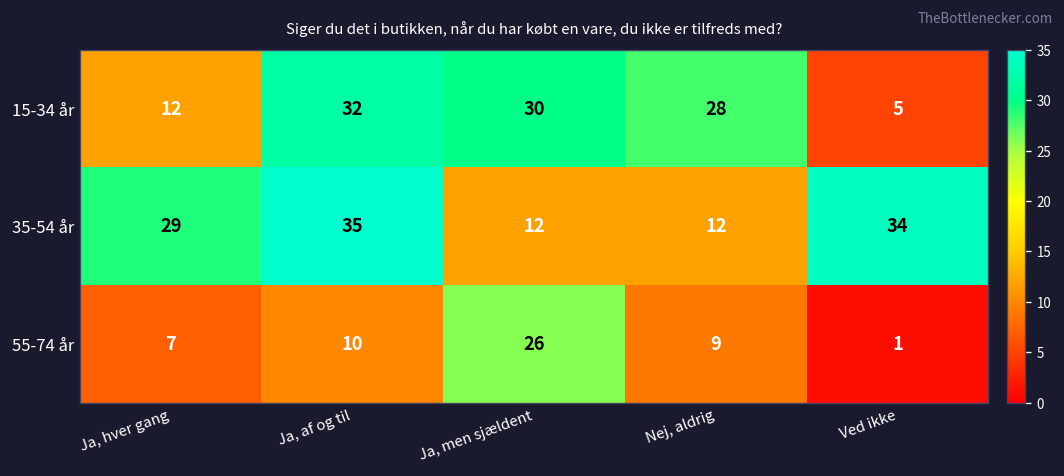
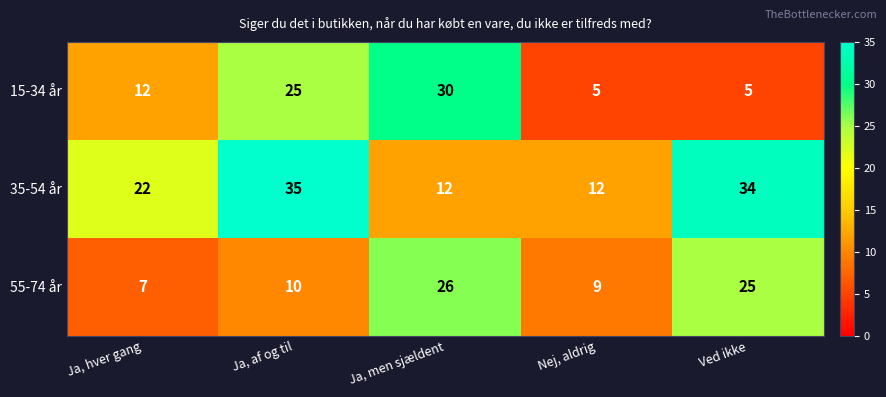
15-34 år, Ja, af og til: 32 -> 25
15-34 år, Nej, aldrig: 28 -> 5
35-54 år, Ja, hver gang: 29 -> 22
55-74 år, Ved ikke: 1 -> 25
